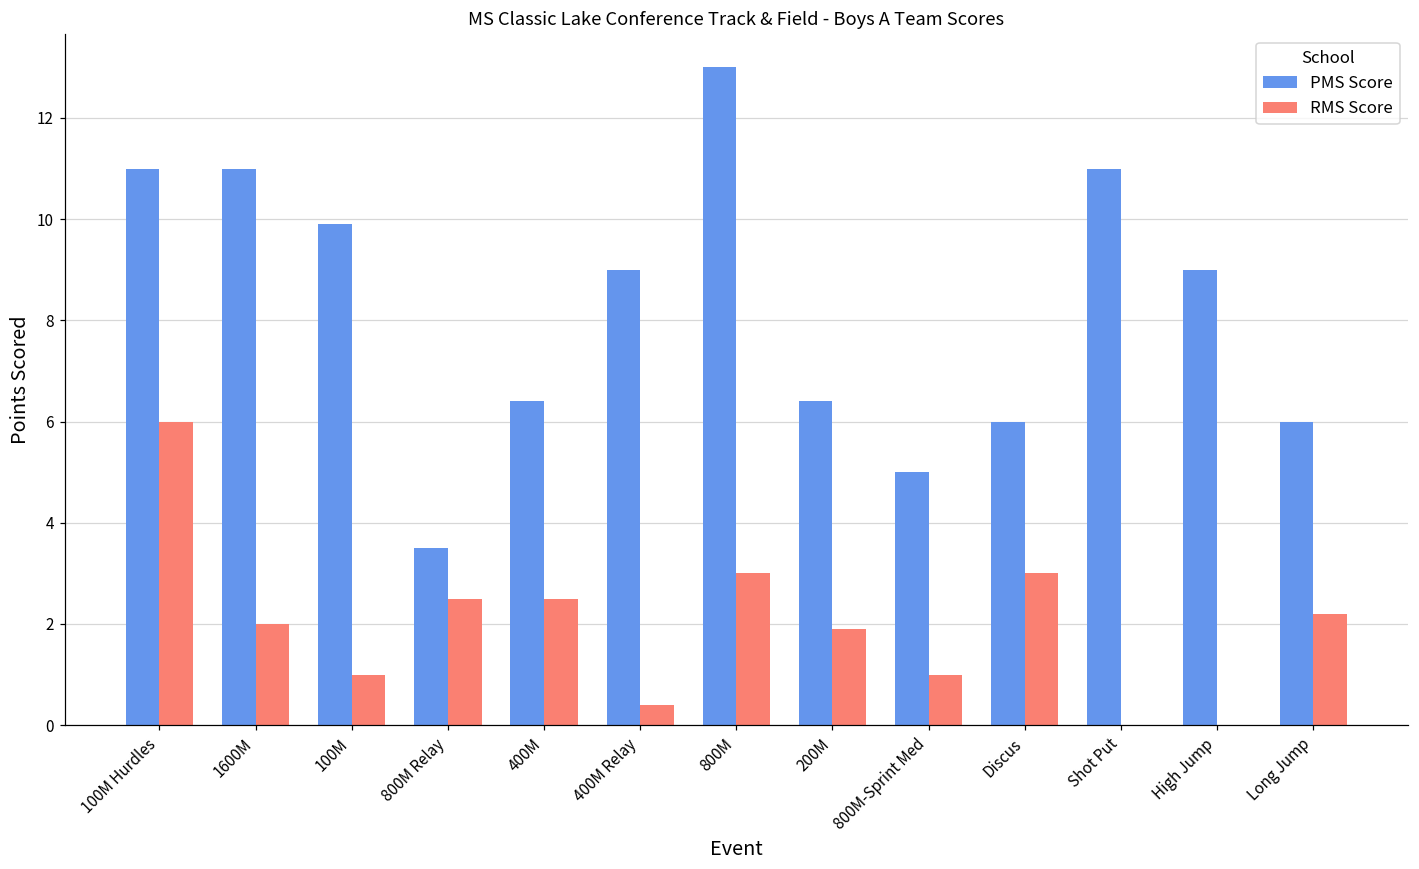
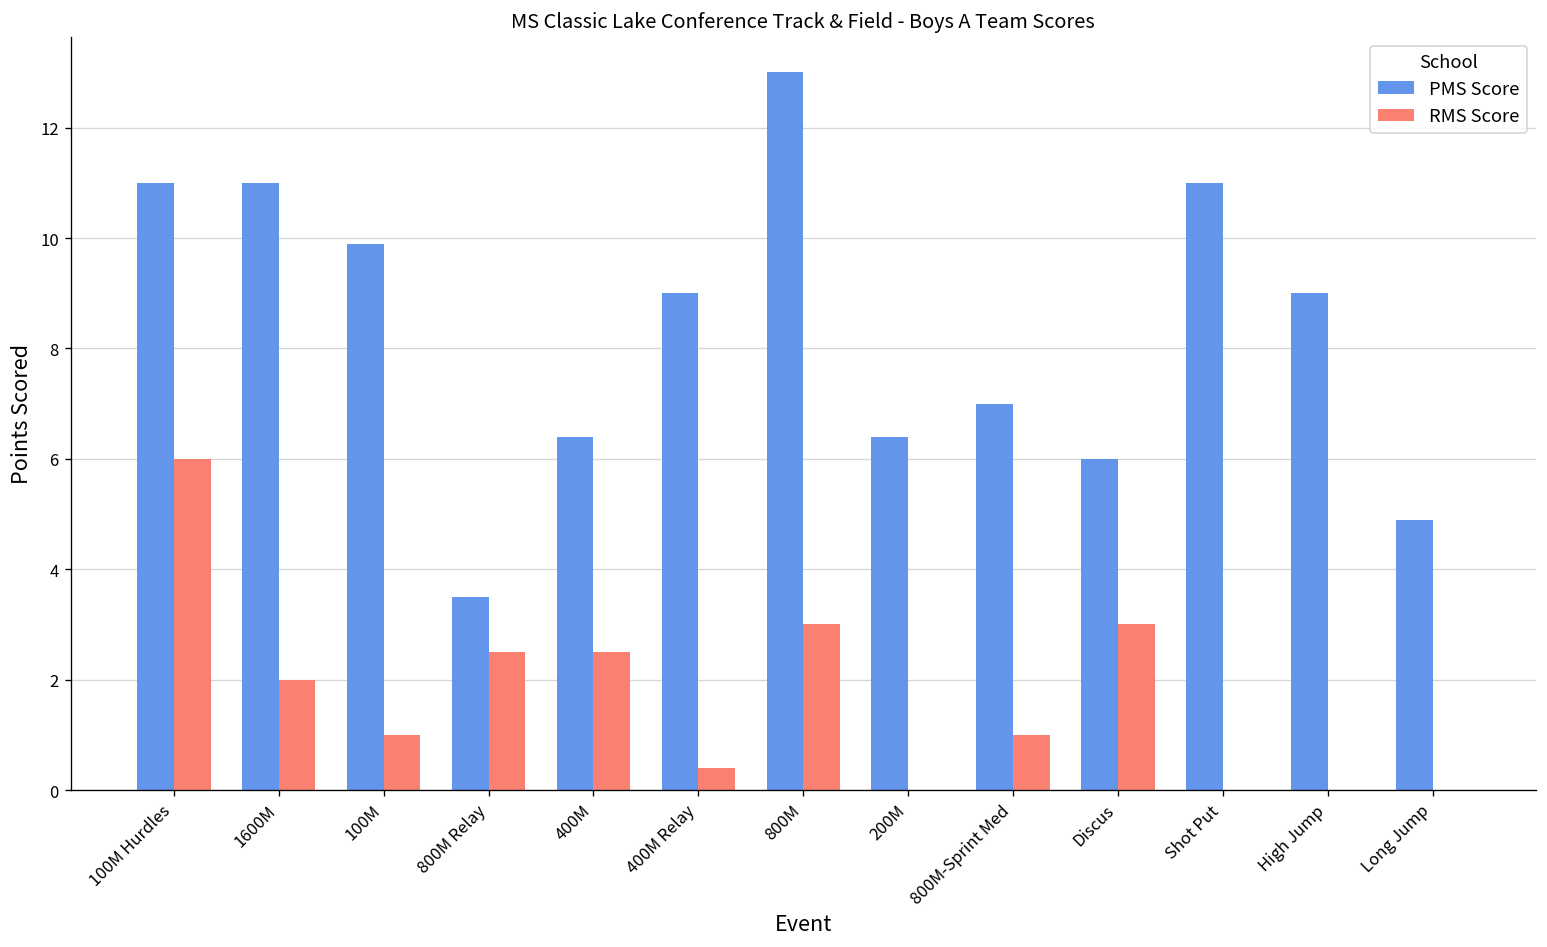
RMS Score, 200M: 1.9 -> 0.0
PMS Score, 800M-Sprint Med: 5 -> 7
PMS Score, Long Jump: 6.0 -> 4.9
RMS Score, Long Jump: 2.2 -> 0.0
